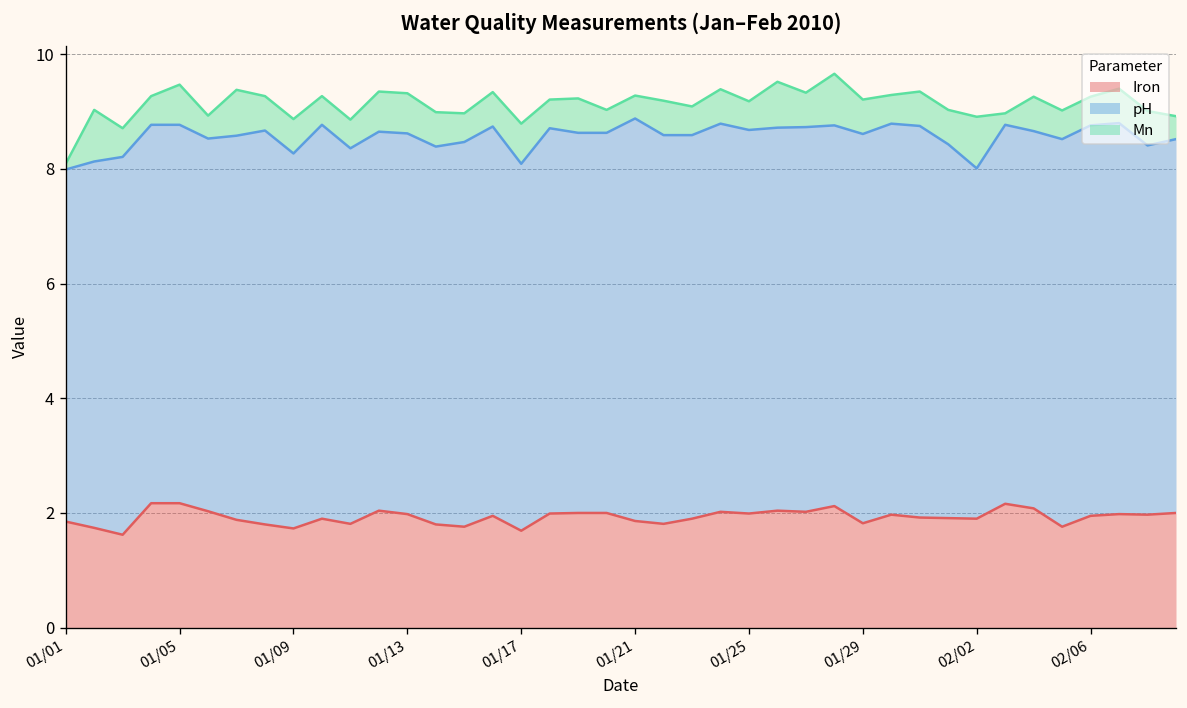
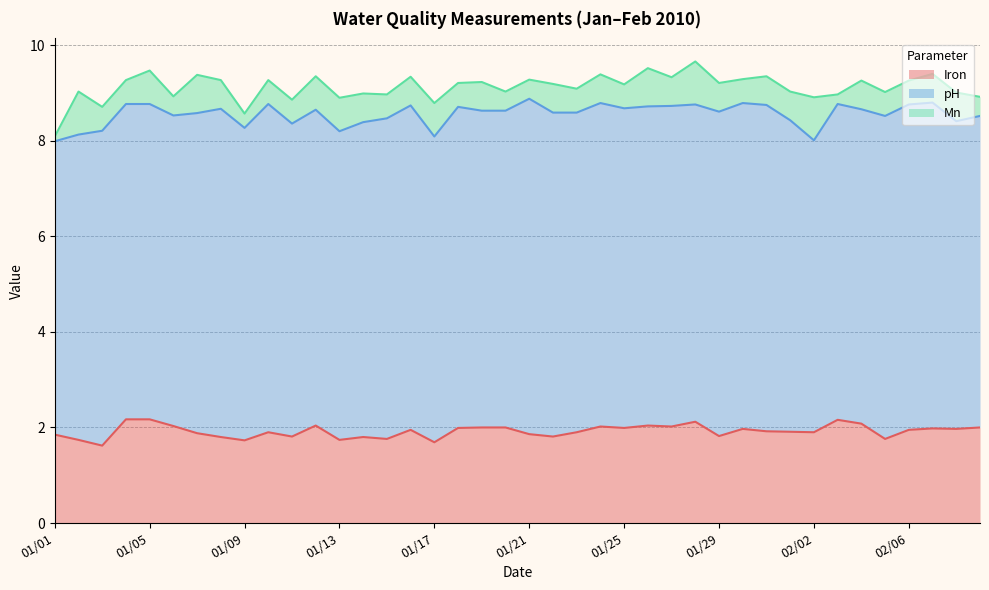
Mn, 01/09: 0.6 -> 0.3
Iron, 01/13: 2.0 -> 1.7
pH, 01/13: 6.6 -> 6.5
